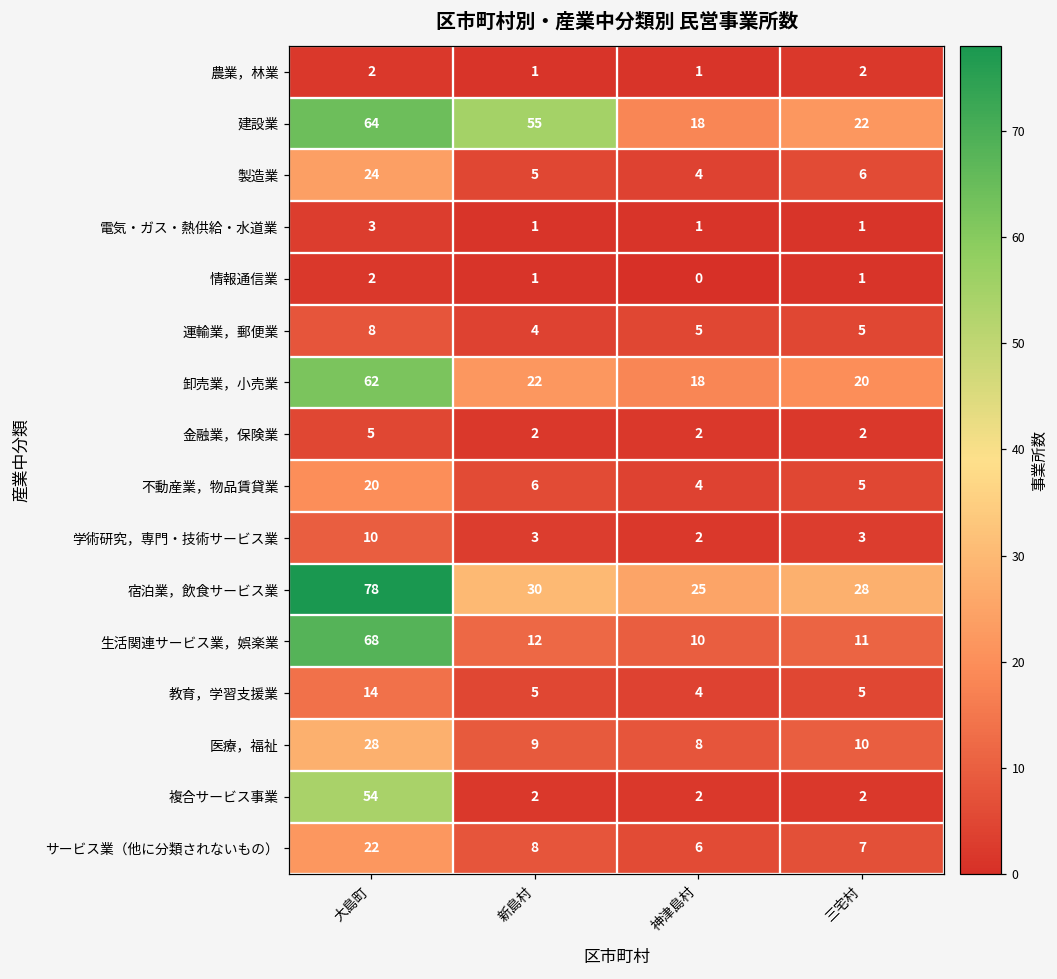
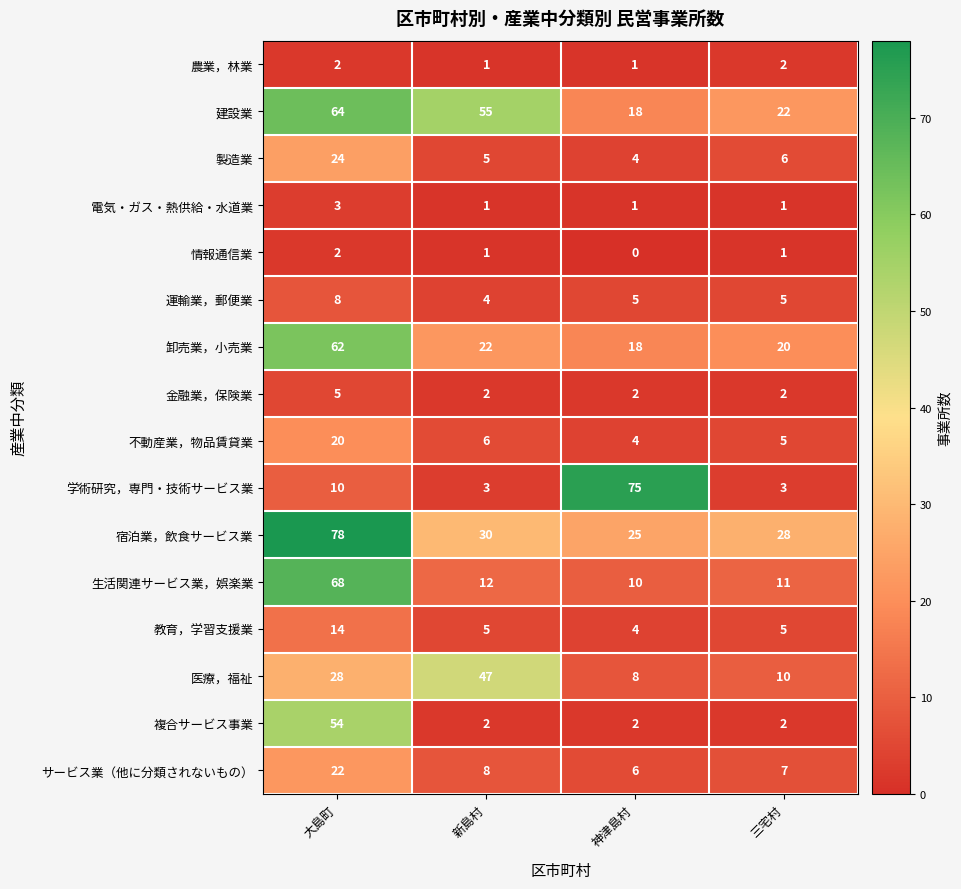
学術研究，専門・技術サービス業, 神津島村: 2 -> 75
医療，福祉, 新島村: 9 -> 47
